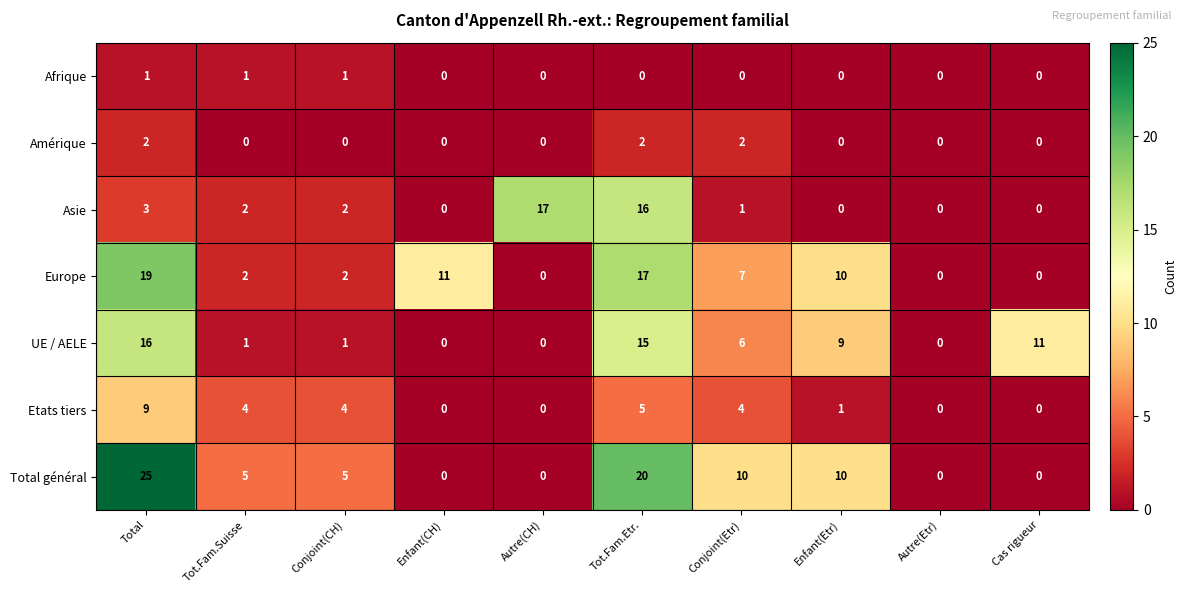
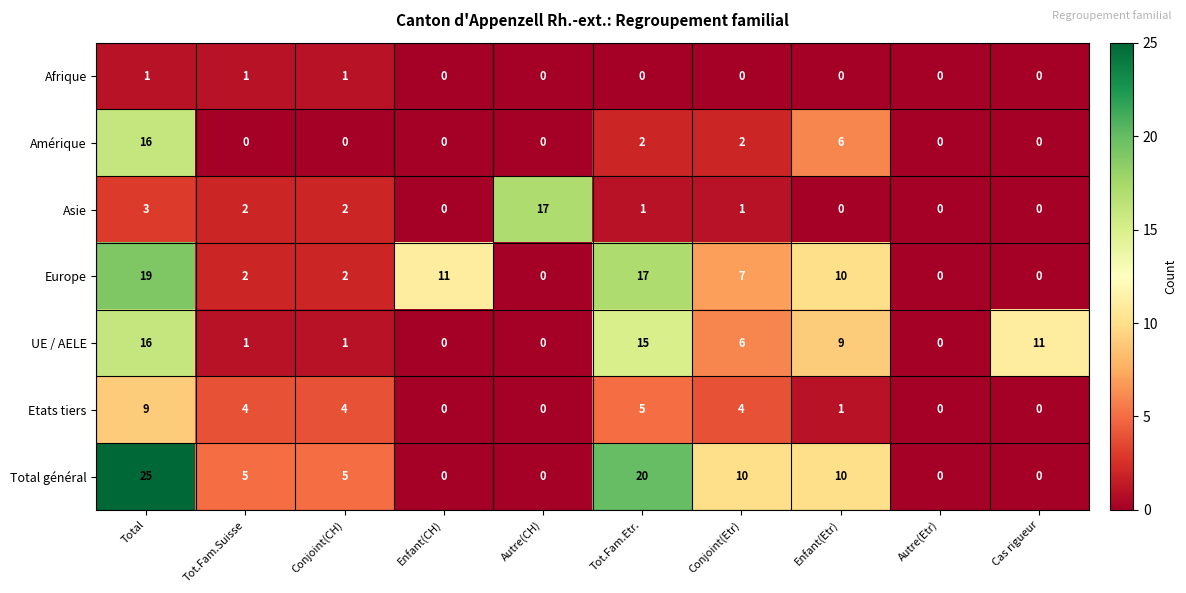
Amérique, Total: 2 -> 16
Amérique, Enfant(Etr): 0 -> 6
Asie, Tot.Fam.Etr.: 16 -> 1
